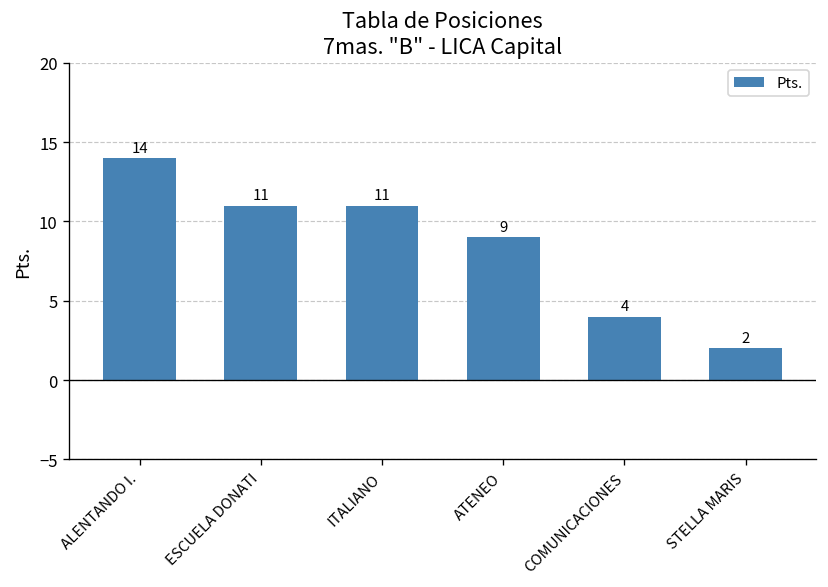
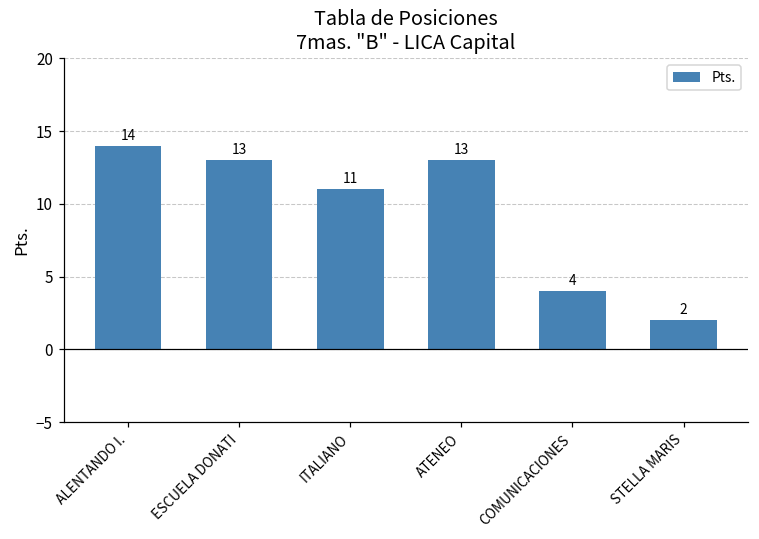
ESCUELA DONATI: 11 -> 13
ATENEO: 9 -> 13
